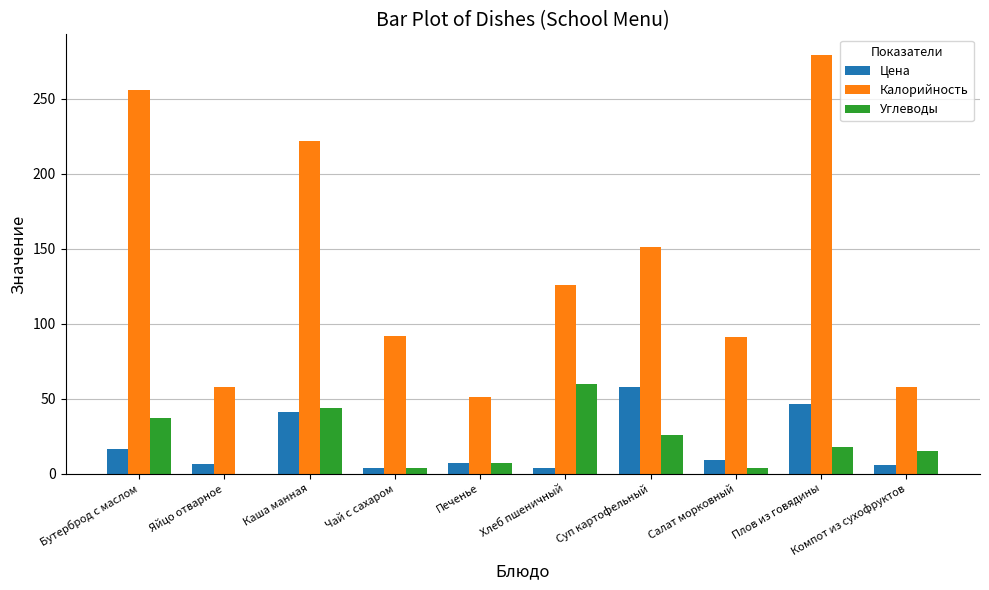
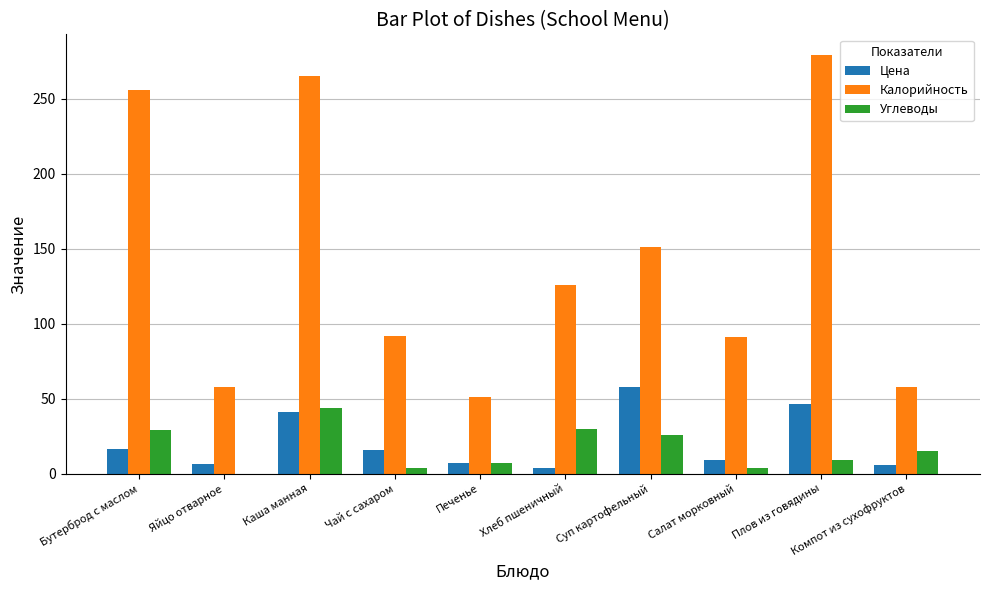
Углеводы, Бутерброд с маслом: 37 -> 29
Калорийность, Каша манная: 222 -> 265
Цена, Чай с сахаром: 3 -> 16
Углеводы, Хлеб пшеничный: 60 -> 30
Углеводы, Плов из говядины: 18 -> 9
